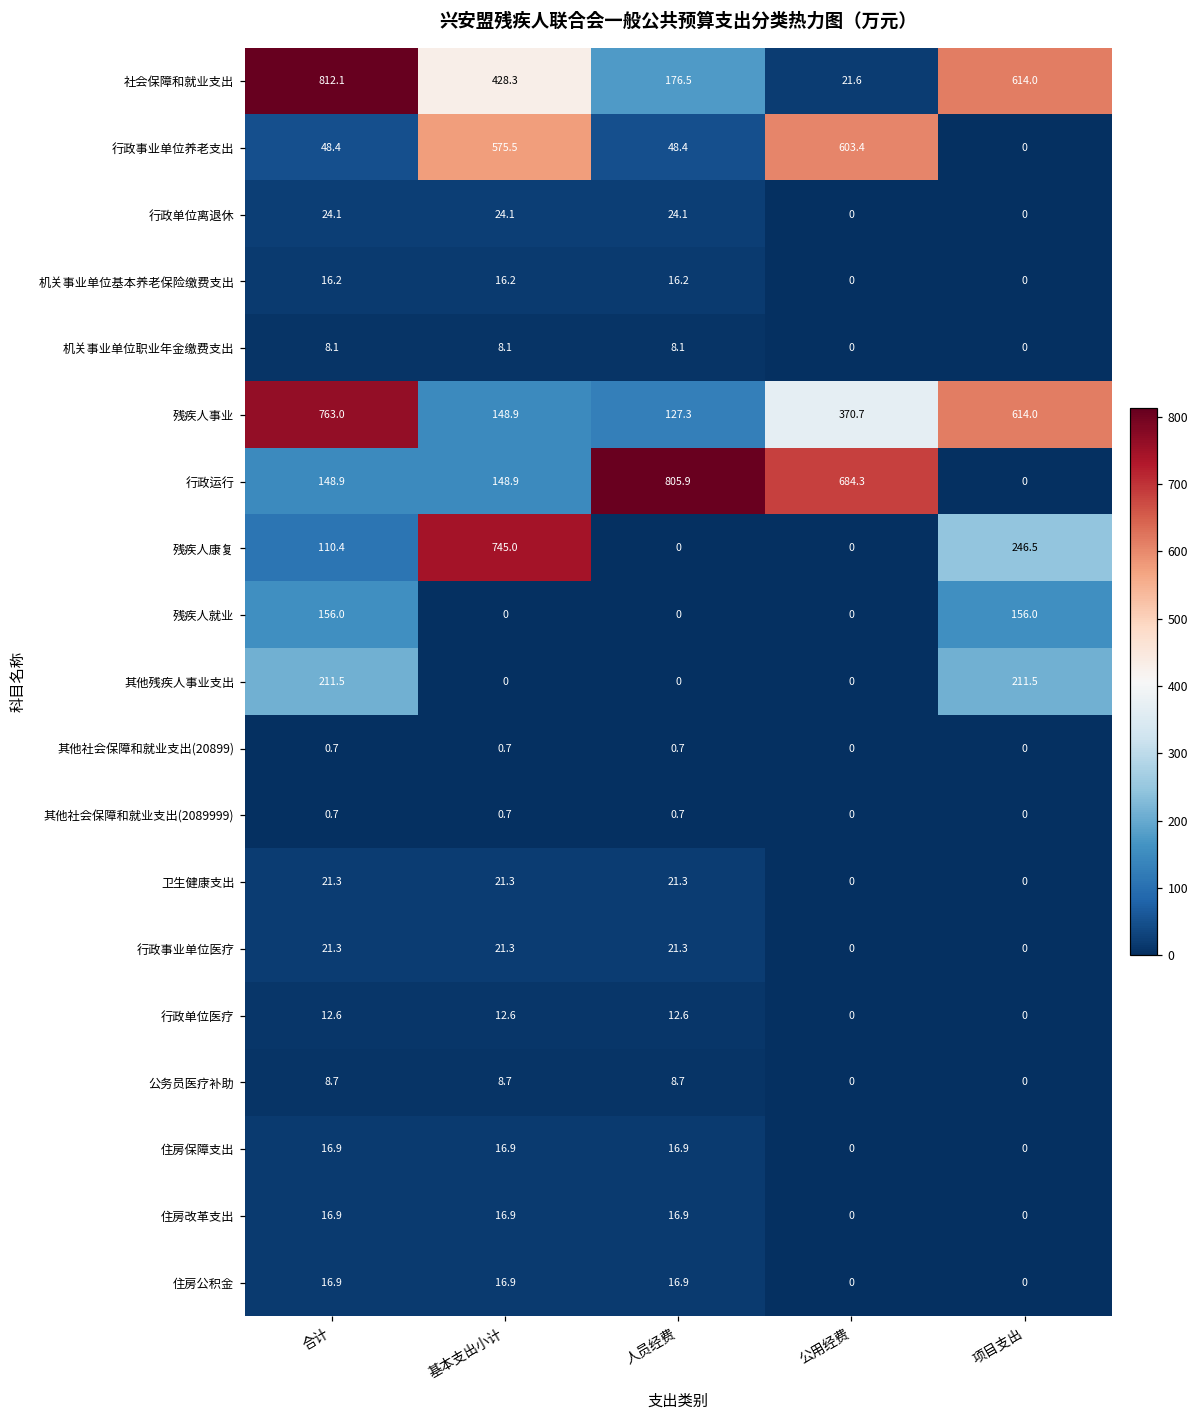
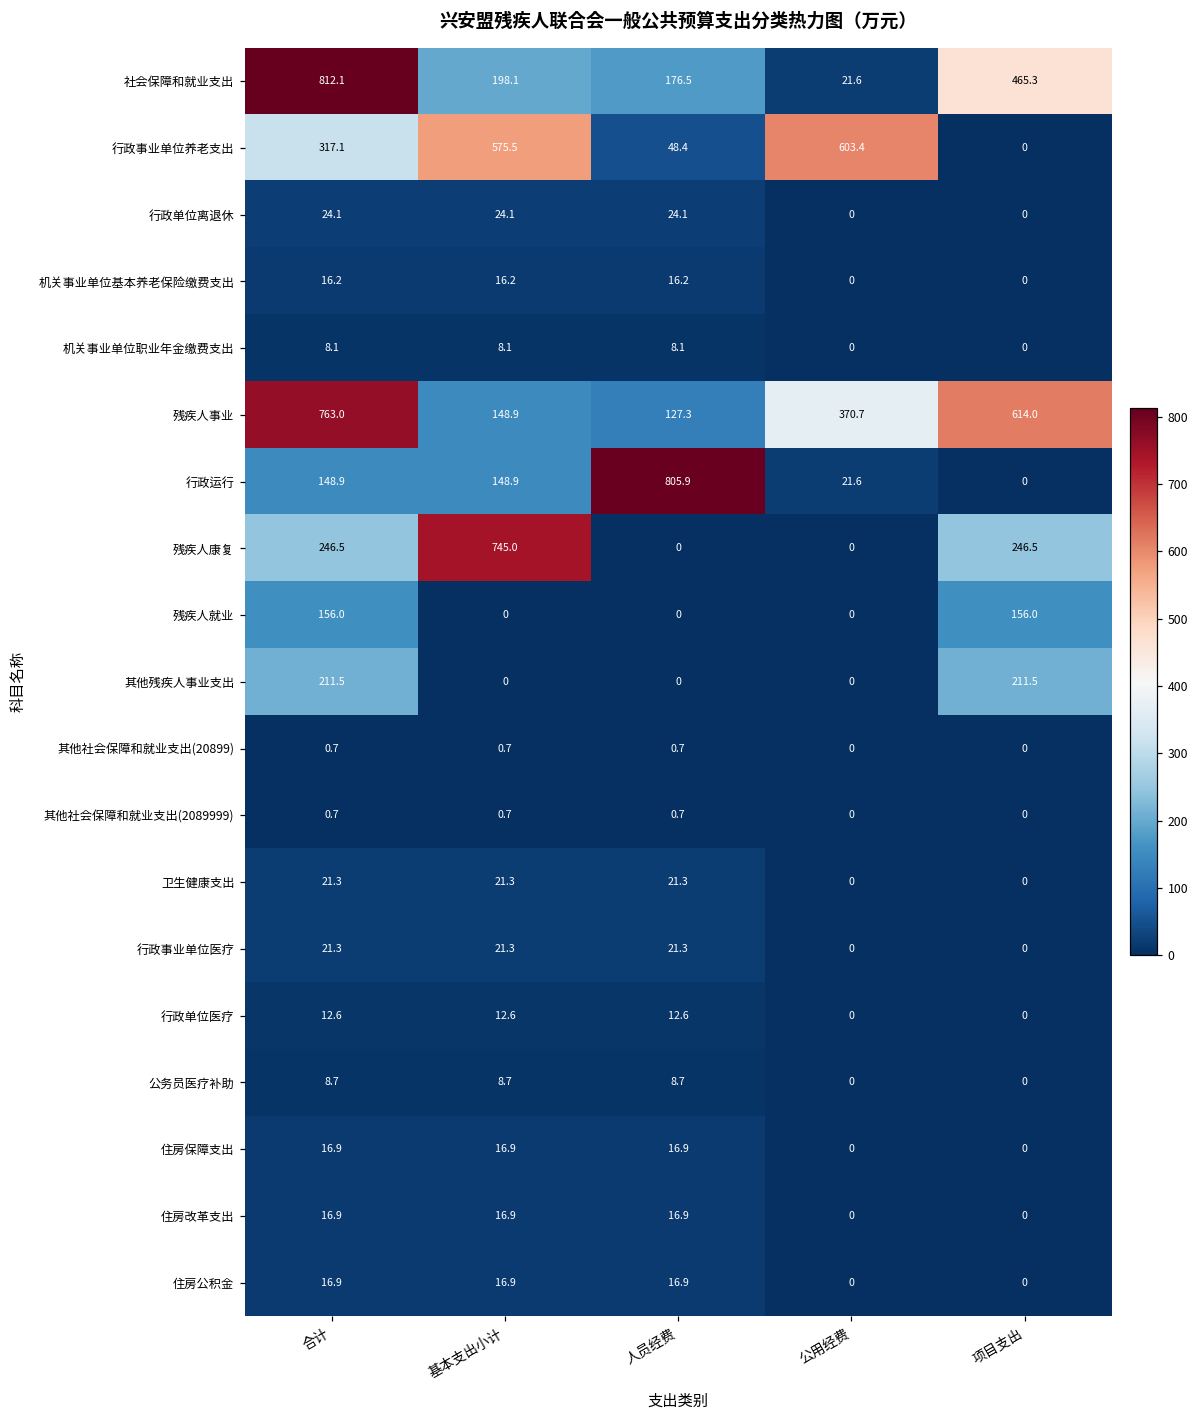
社会保障和就业支出, 基本支出小计: 428.3 -> 198.1
社会保障和就业支出, 项目支出: 614.0 -> 465.3
行政事业单位养老支出, 合计: 48.4 -> 317.1
行政运行, 公用经费: 684.3 -> 21.6
残疾人康复, 合计: 110.4 -> 246.5
